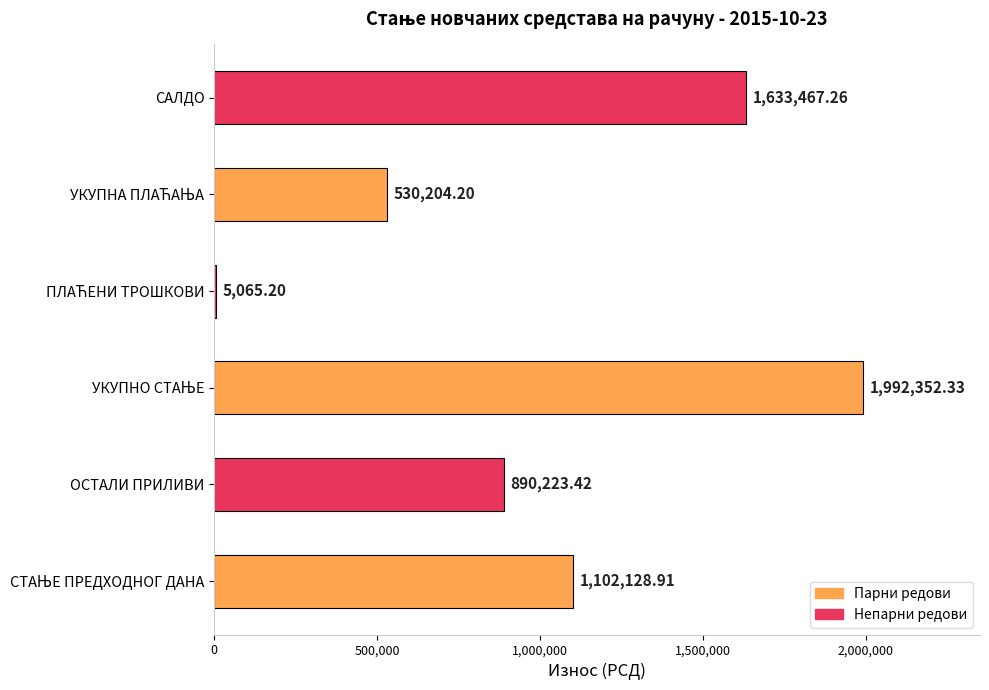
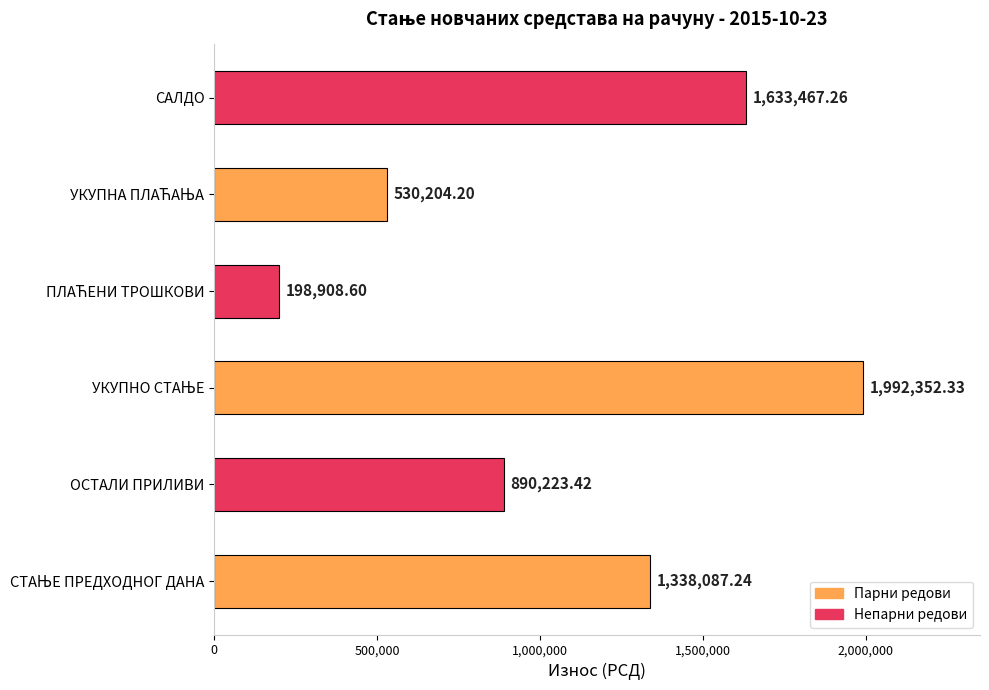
ПЛАЋЕНИ ТРОШКОВИ: 5,065.20 -> 198,908.60
СТАЊЕ ПРЕДХОДНОГ ДАНА: 1,102,128.91 -> 1,338,087.24
